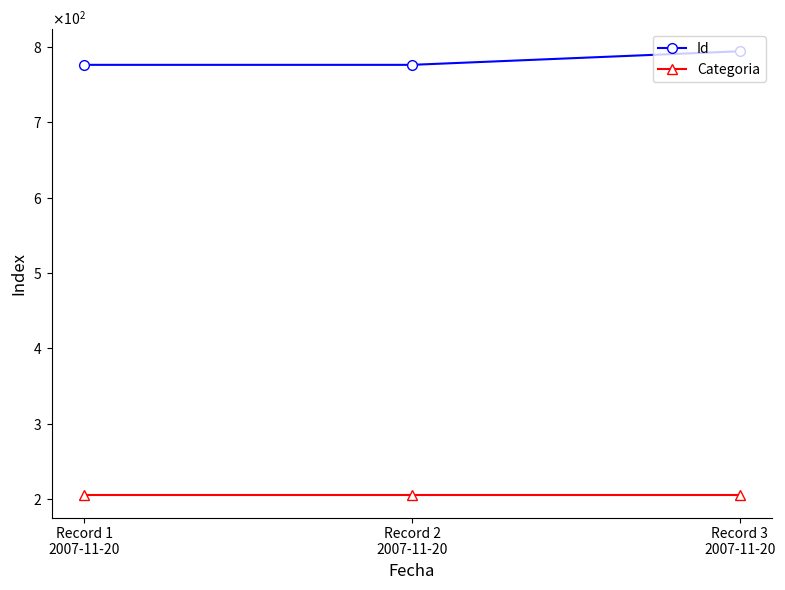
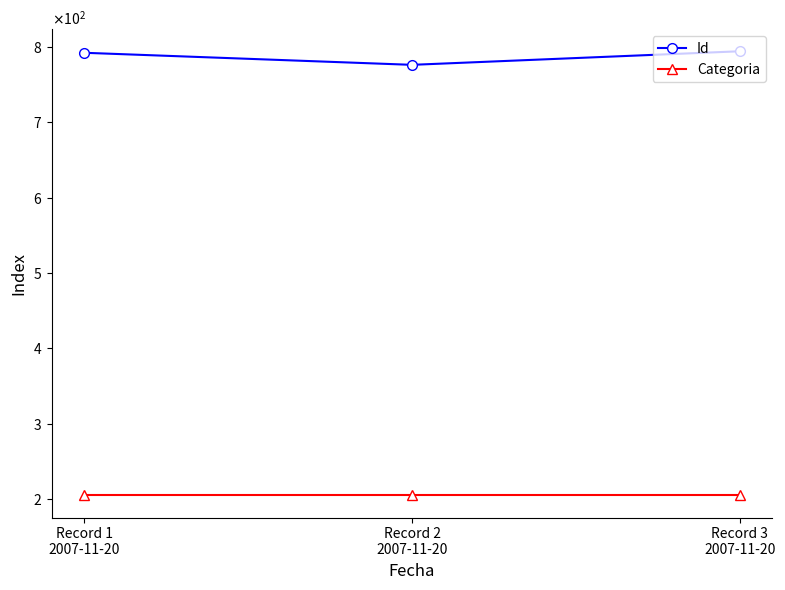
Id, Record 1 2007-11-20: 780 -> 790
